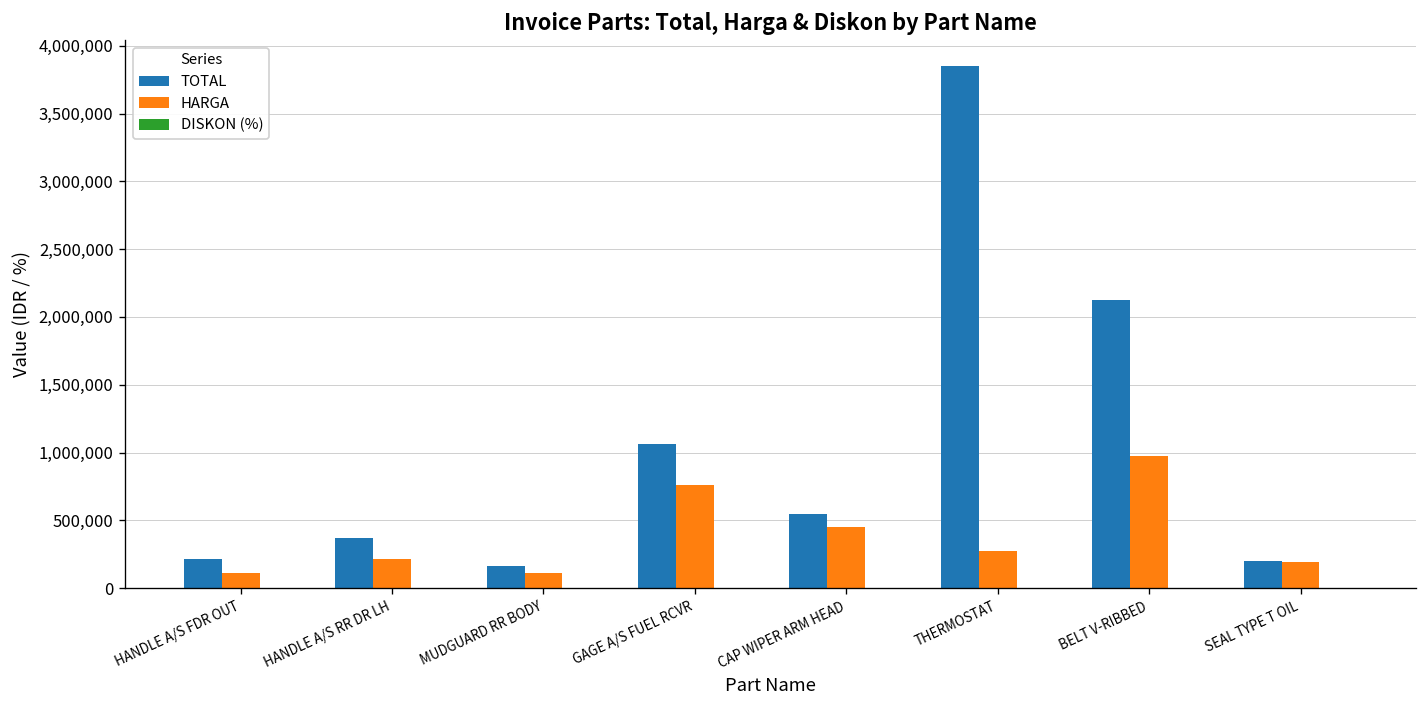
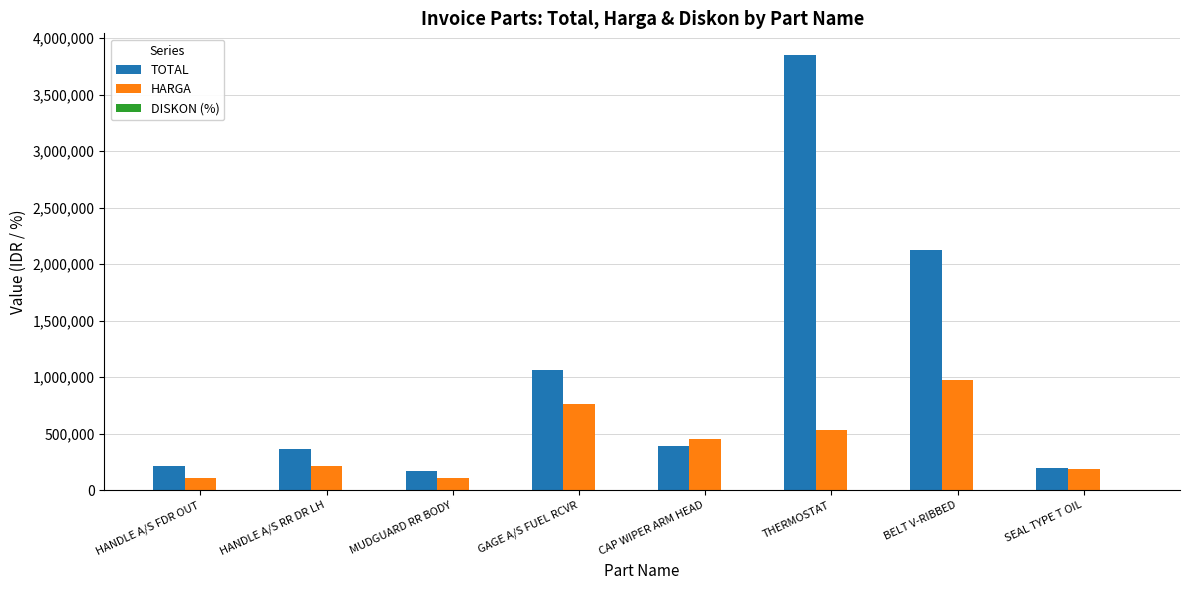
TOTAL, CAP WIPER ARM HEAD: 540,000 -> 390,000
HARGA, THERMOSTAT: 280,000 -> 530,000
